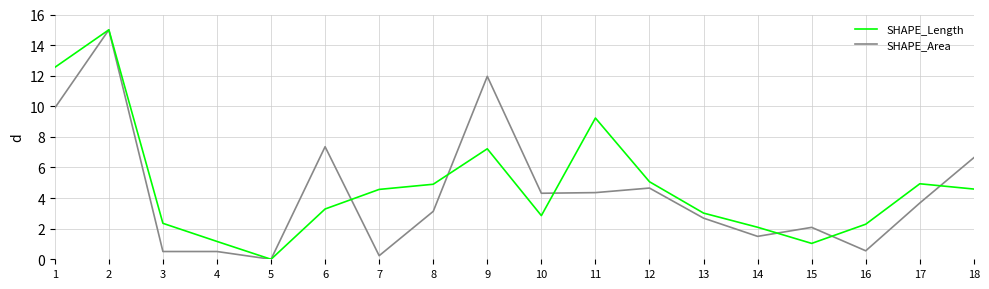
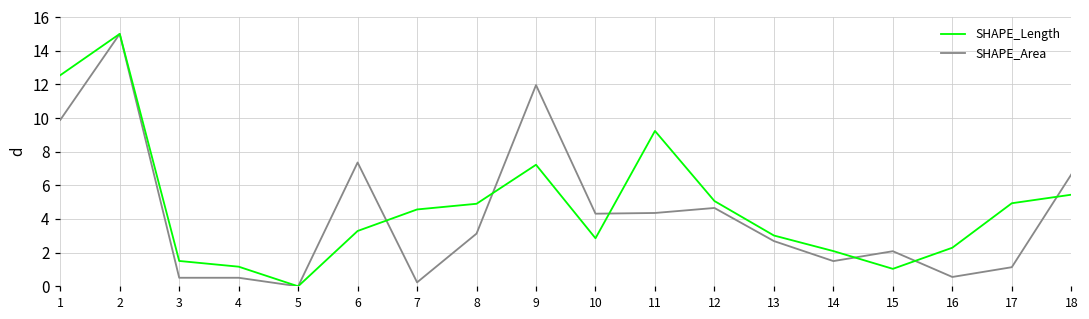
SHAPE_Length, 3: 2.4 -> 1.5
SHAPE_Area, 17: 3.7 -> 1.1
SHAPE_Length, 18: 4.6 -> 5.4
